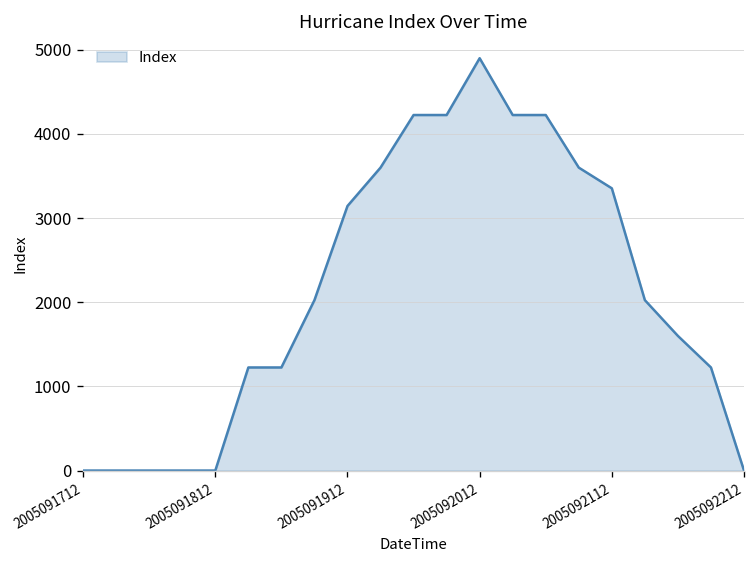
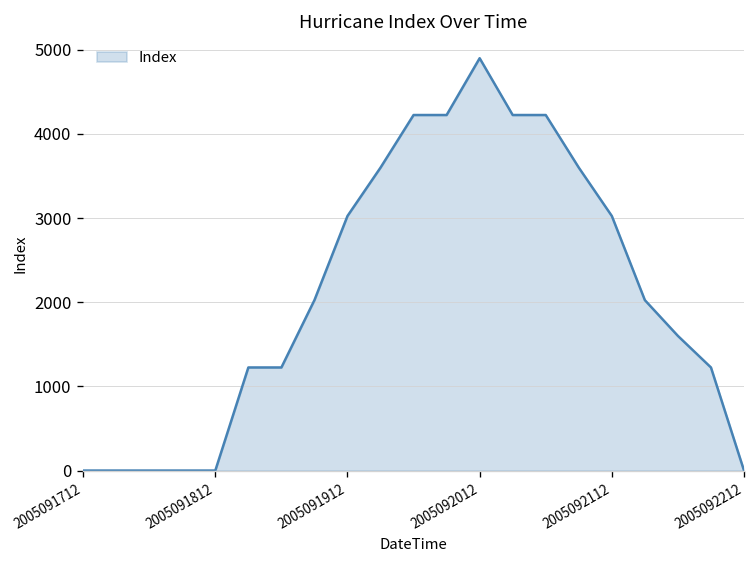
2005091912: 3100 -> 3000
2005092112: 3400 -> 3000
